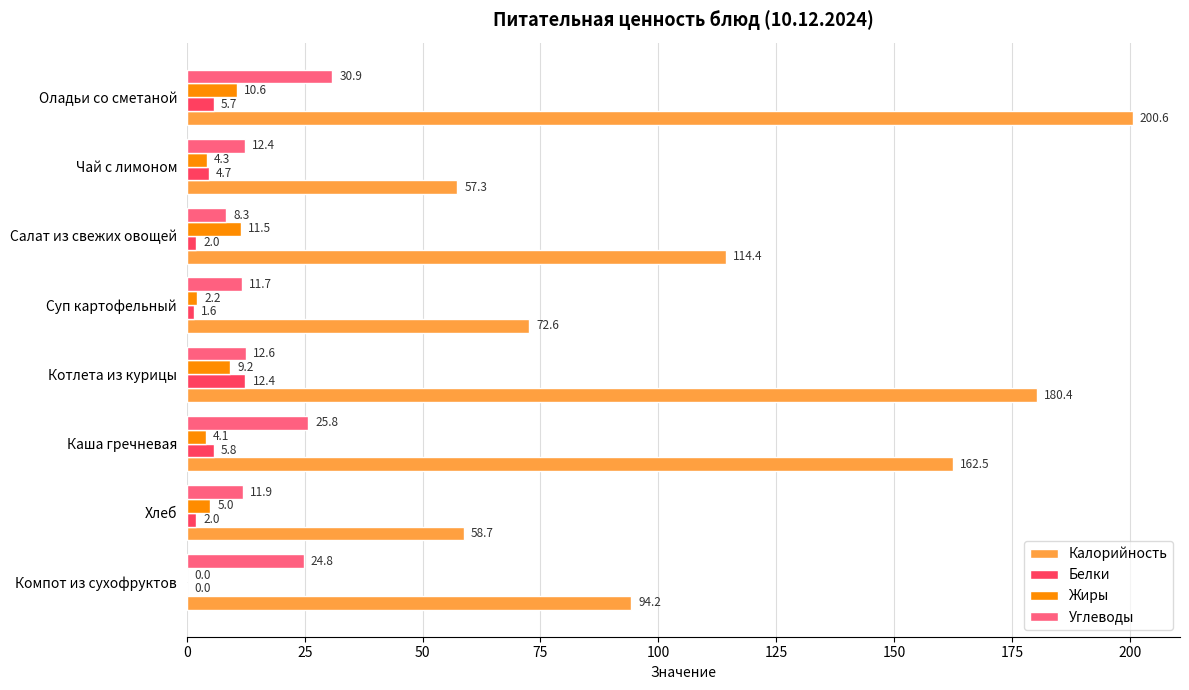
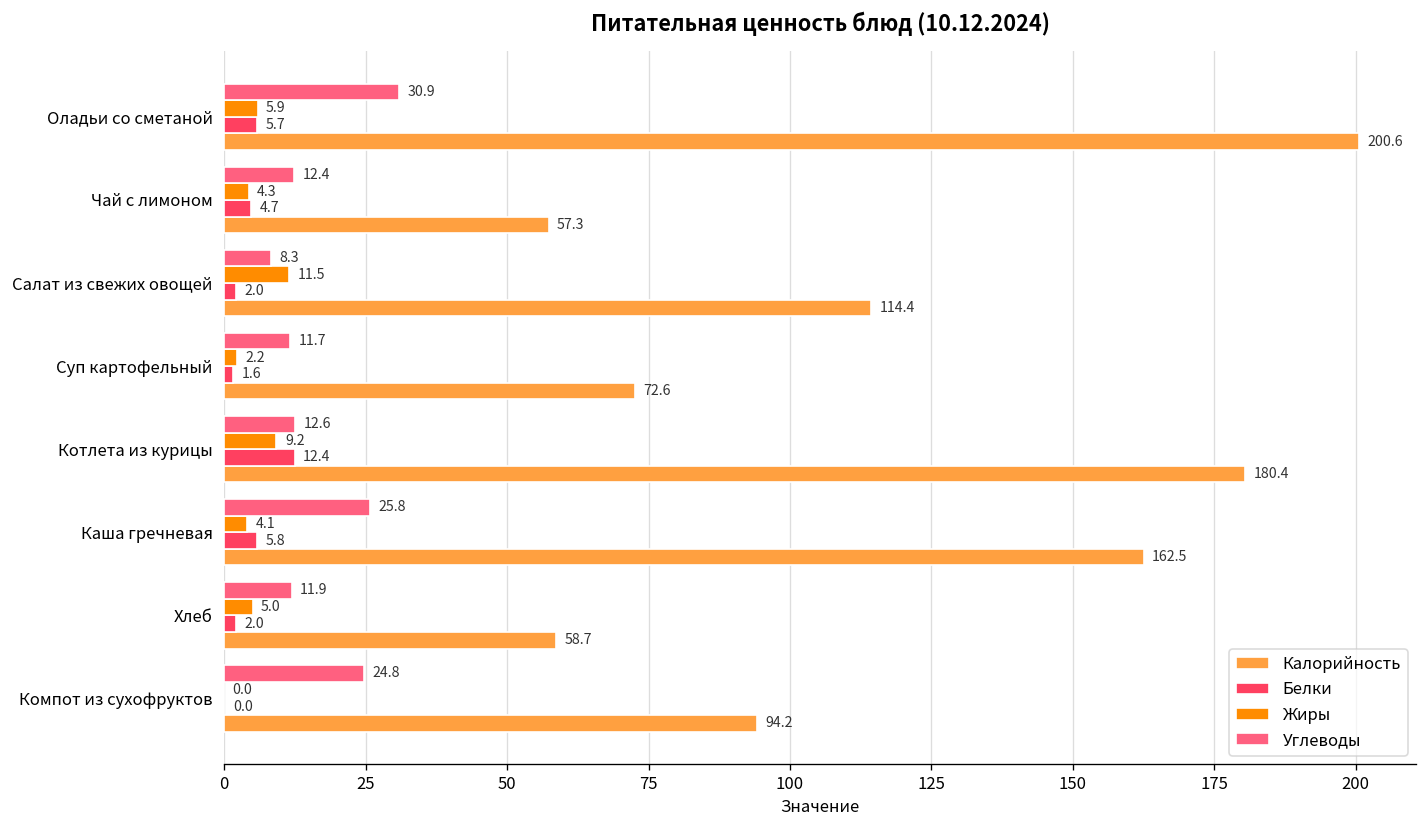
Жиры, Оладьи со сметаной: 10.6 -> 5.9
